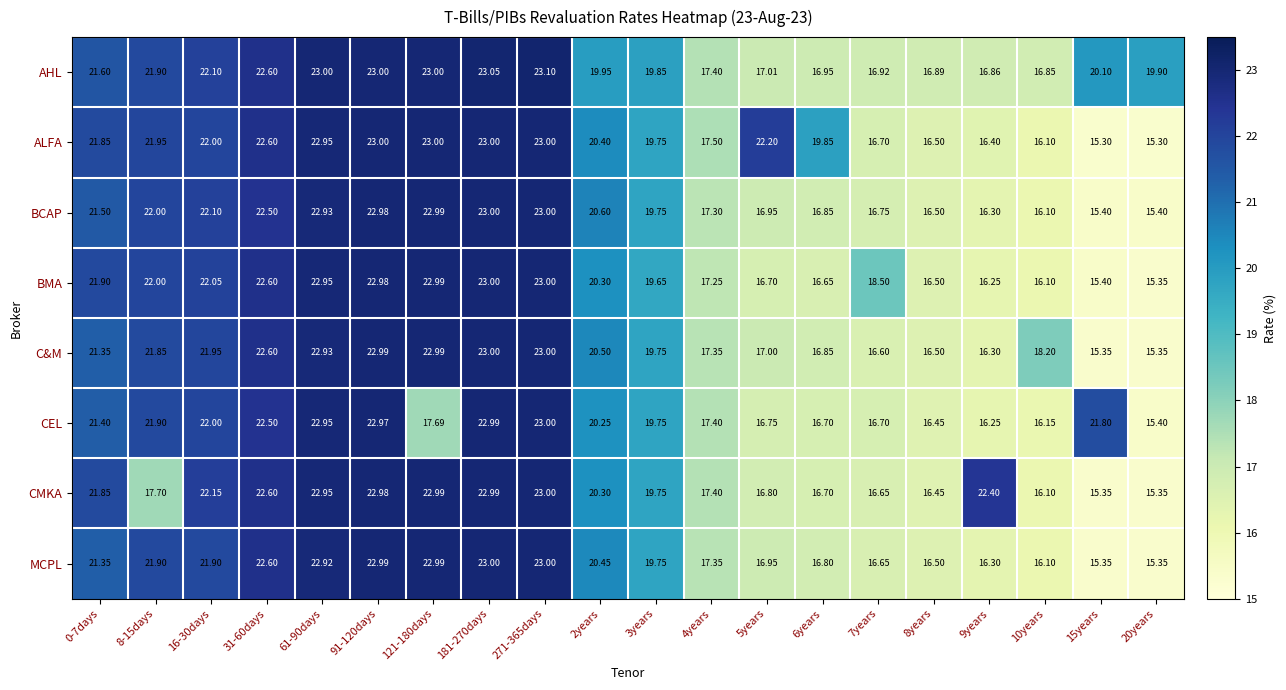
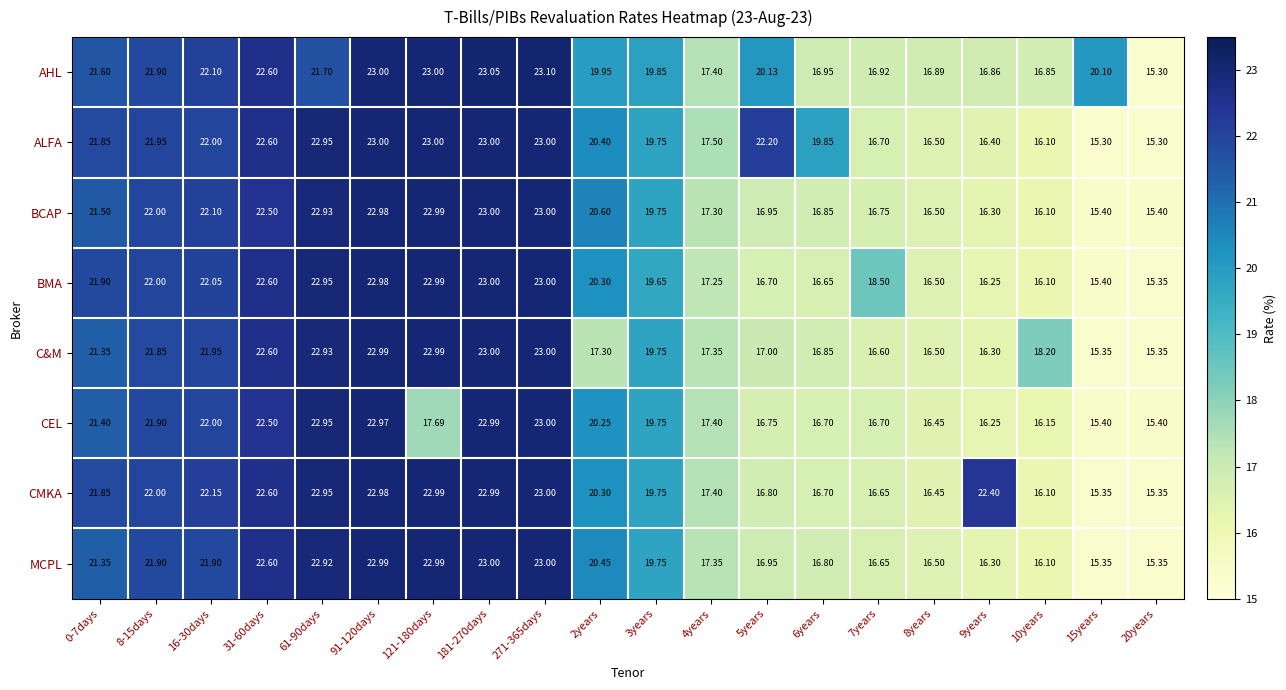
AHL, 61-90days: 23.00 -> 21.70
AHL, 5years: 17.01 -> 20.13
AHL, 20years: 19.90 -> 15.30
C&M, 2years: 20.50 -> 17.30
CEL, 15years: 21.80 -> 15.40
CMKA, 8-15days: 17.70 -> 22.00
